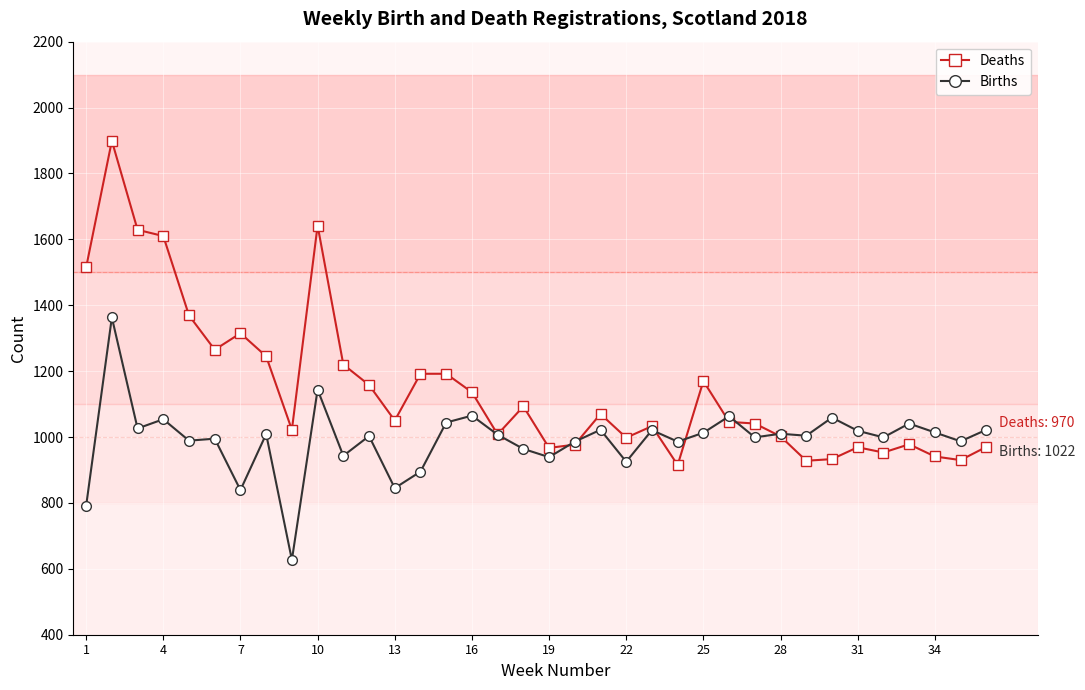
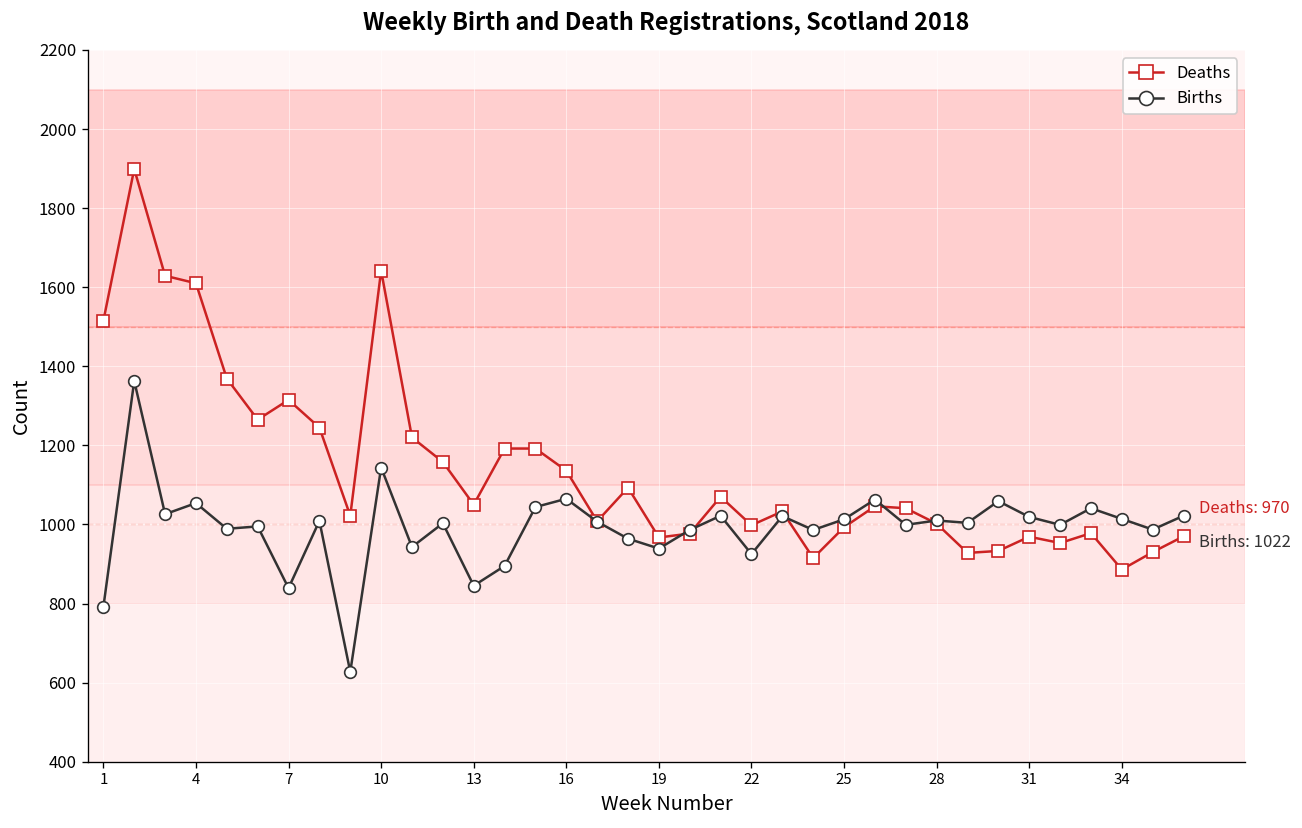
Deaths, 25: 1170 -> 990
Deaths, 34: 940 -> 890
